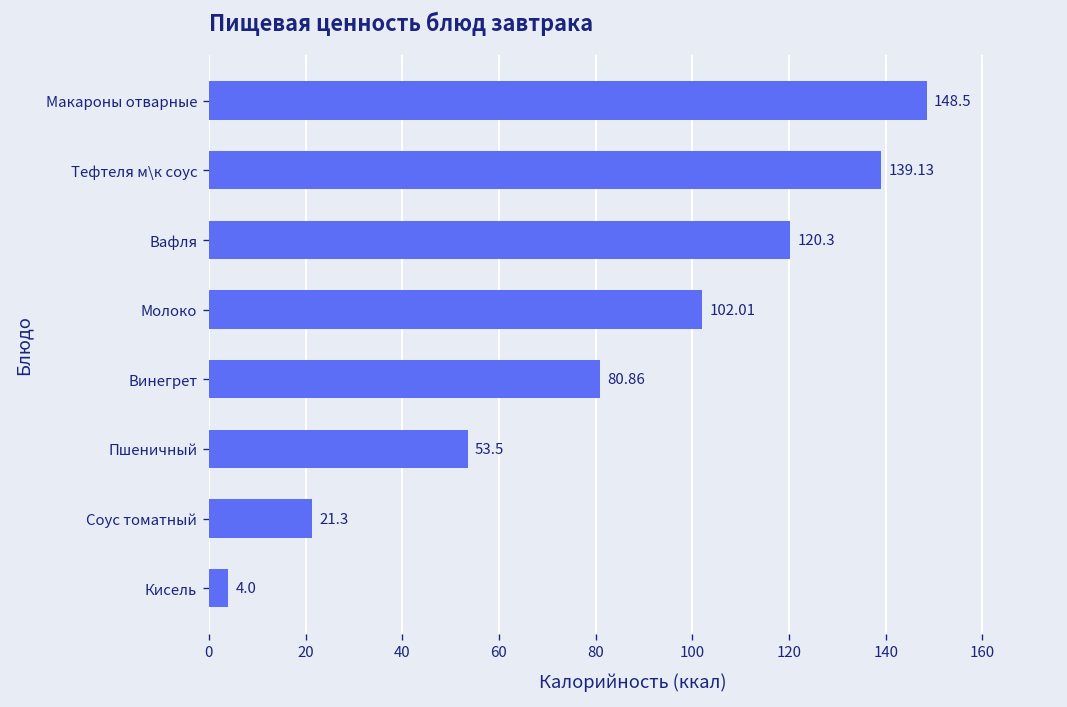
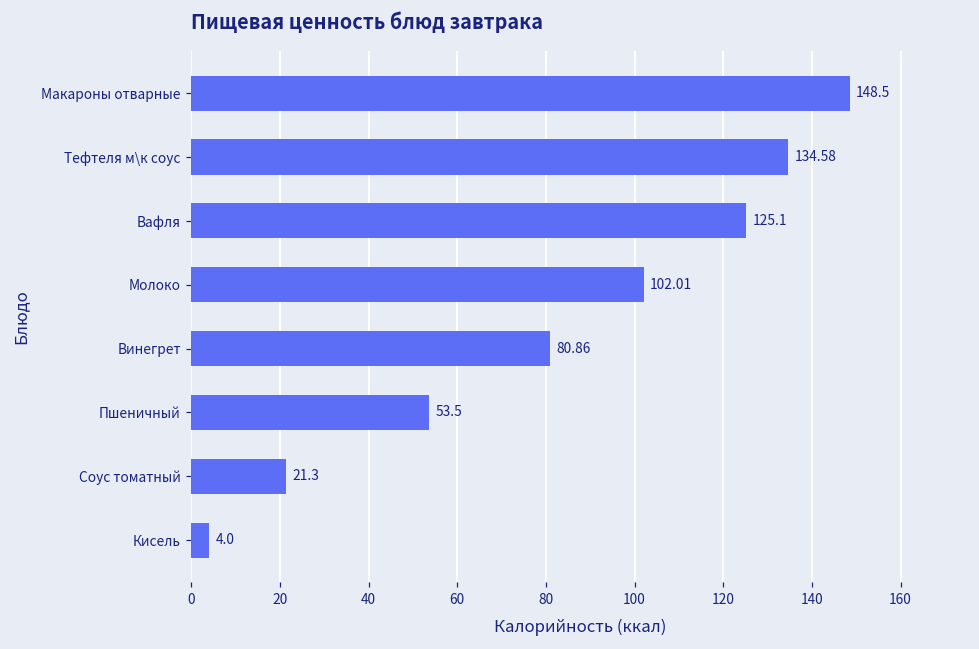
Тефтеля м\к соус: 139.13 -> 134.58
Вафля: 120.3 -> 125.1
